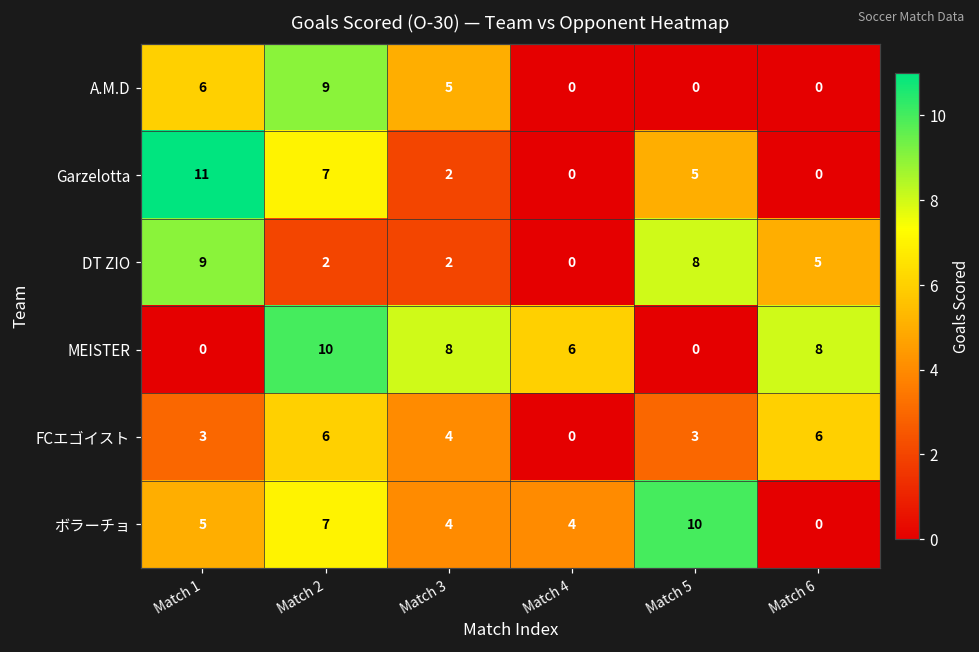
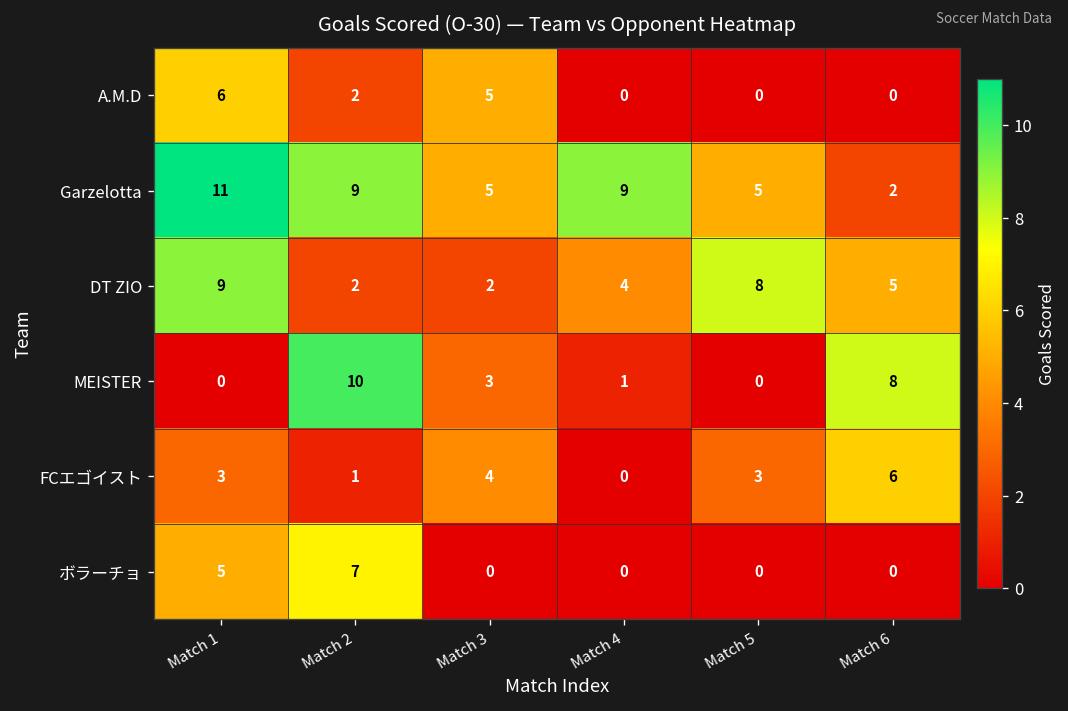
A.M.D, Match 2: 9 -> 2
Garzelotta, Match 2: 7 -> 9
Garzelotta, Match 3: 2 -> 5
Garzelotta, Match 4: 0 -> 9
Garzelotta, Match 6: 0 -> 2
DT ZIO, Match 4: 0 -> 4
MEISTER, Match 3: 8 -> 3
MEISTER, Match 4: 6 -> 1
FCエゴイスト, Match 2: 6 -> 1
ボラーチョ, Match 3: 4 -> 0
ボラーチョ, Match 4: 4 -> 0
ボラーチョ, Match 5: 10 -> 0
